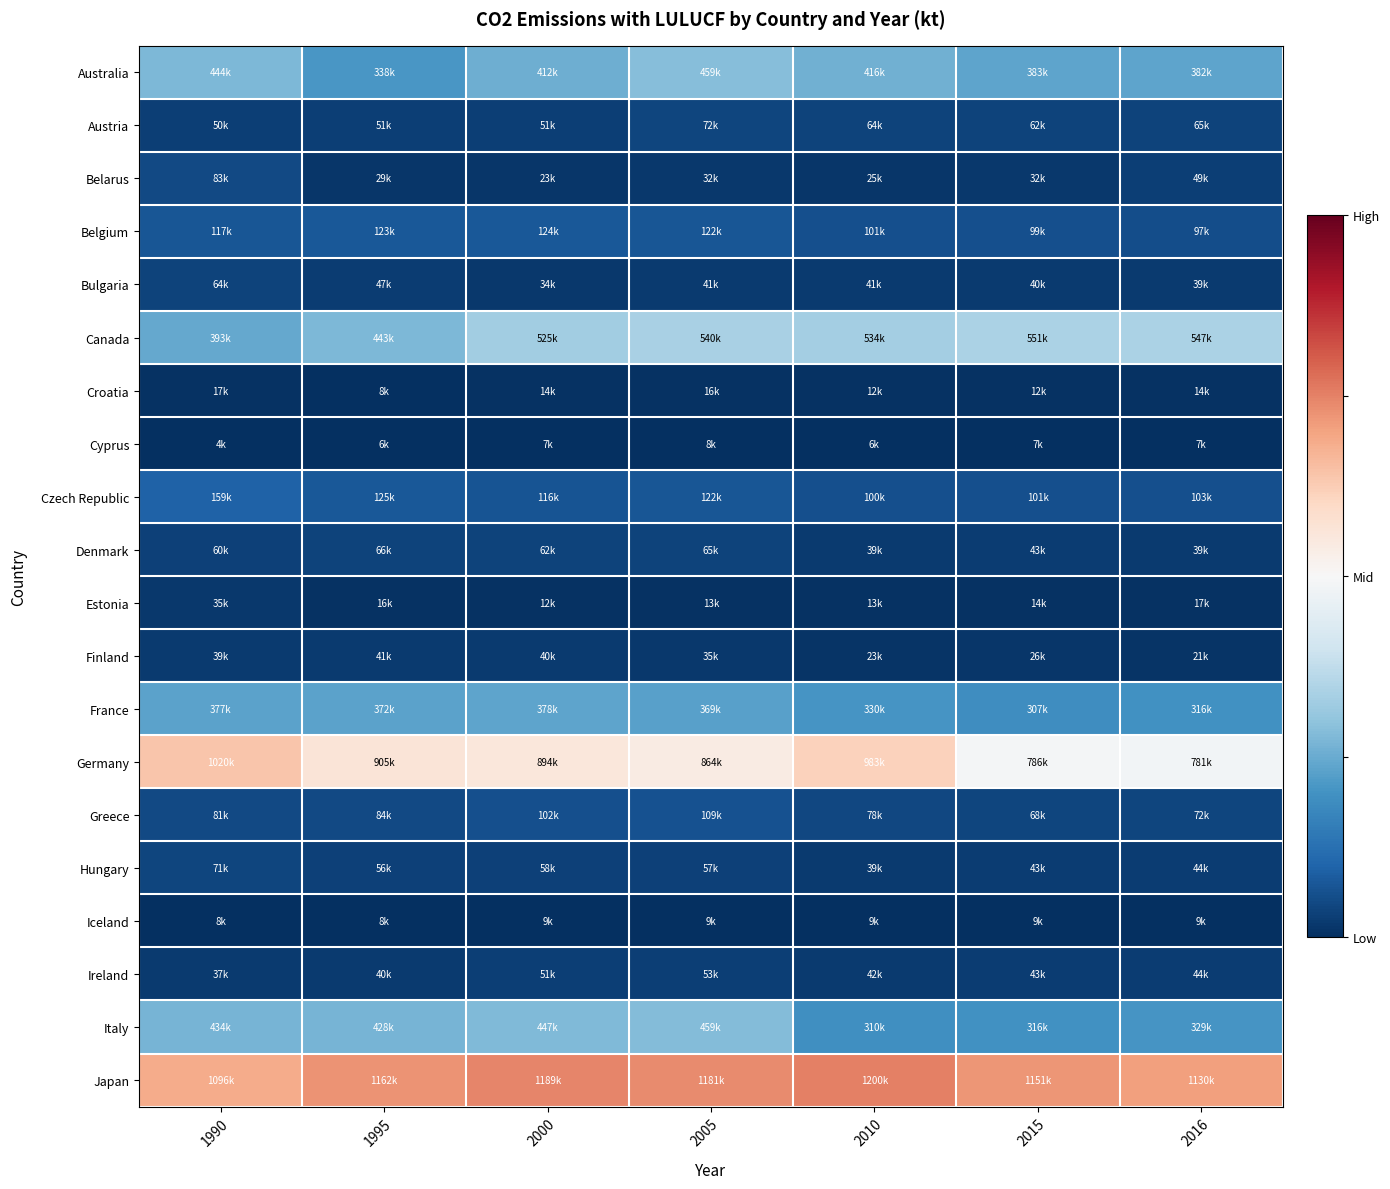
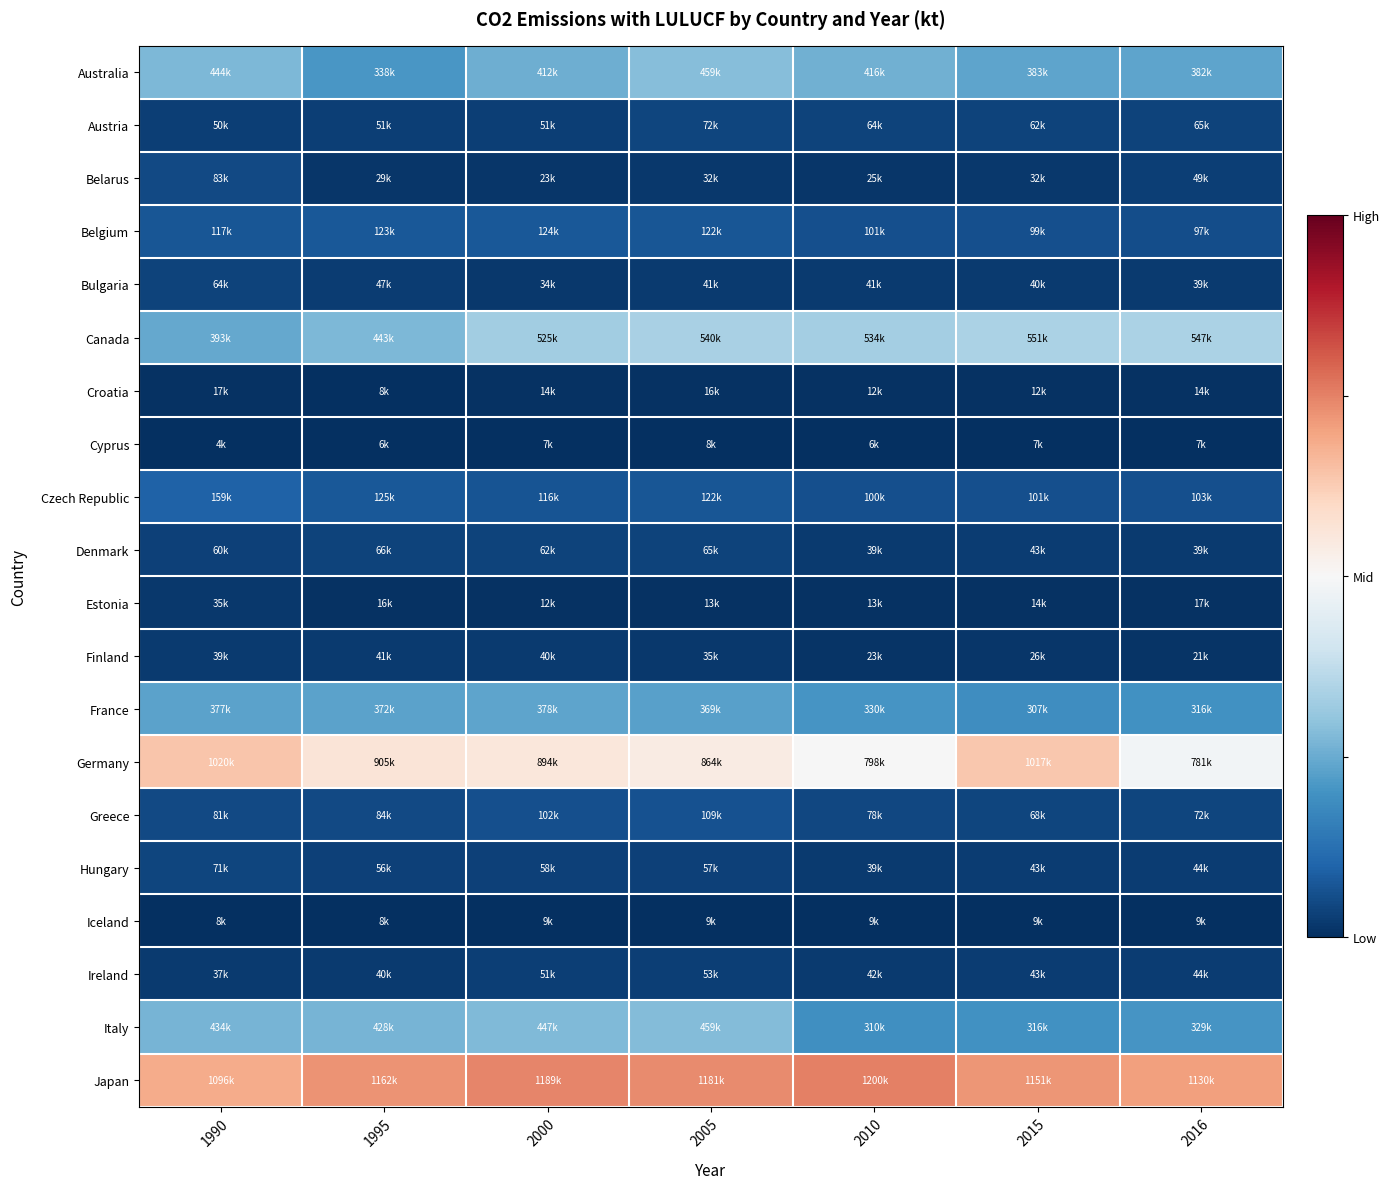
Germany, 2010: 983k -> 798k
Germany, 2015: 786k -> 1017k
